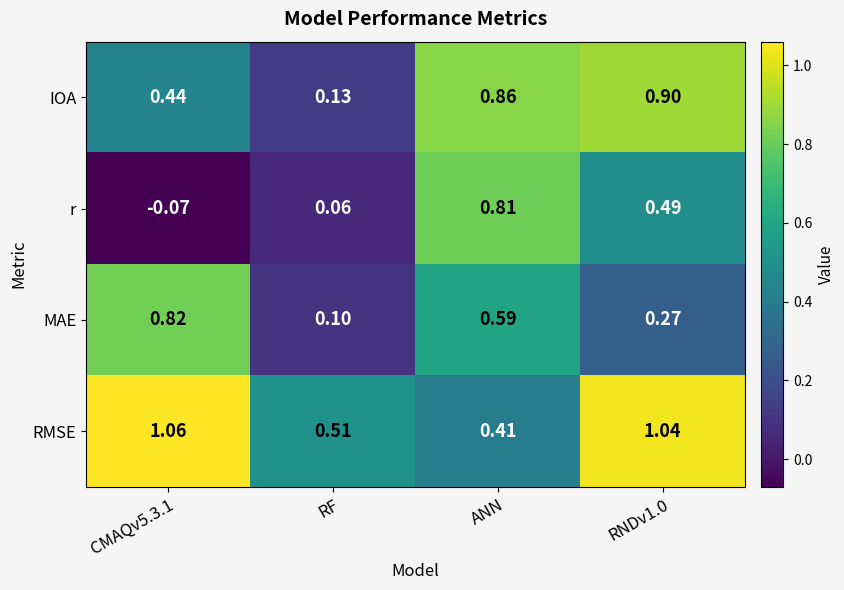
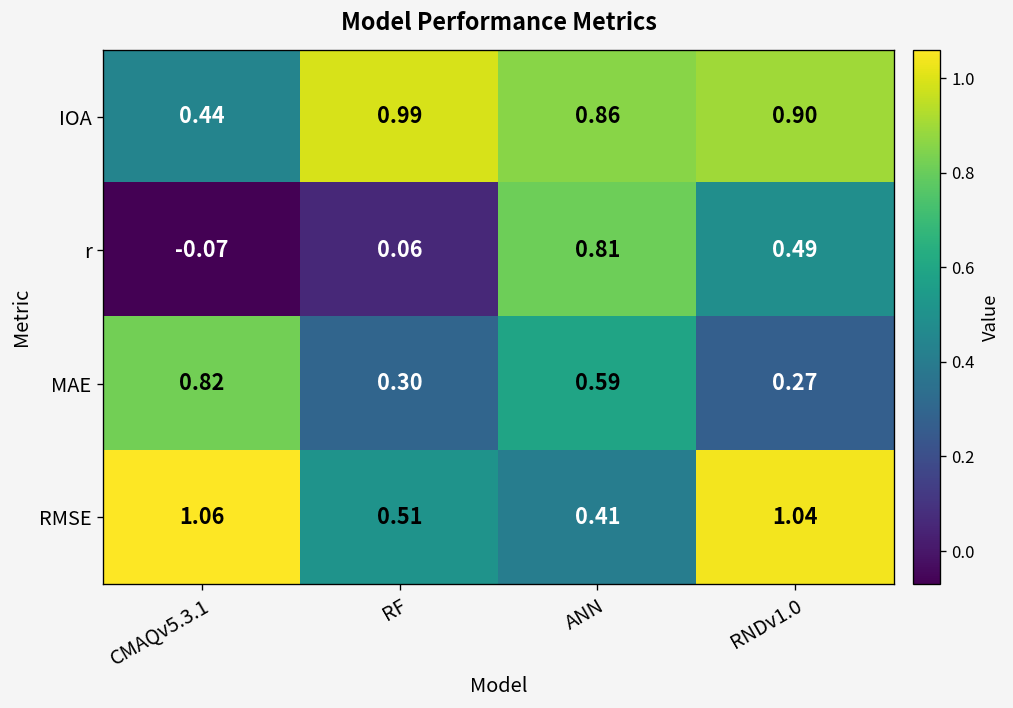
IOA, RF: 0.13 -> 0.99
MAE, RF: 0.10 -> 0.30
